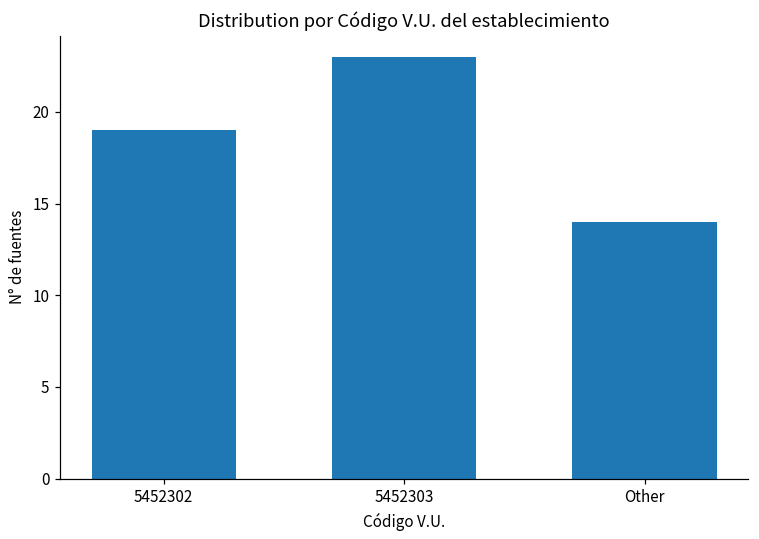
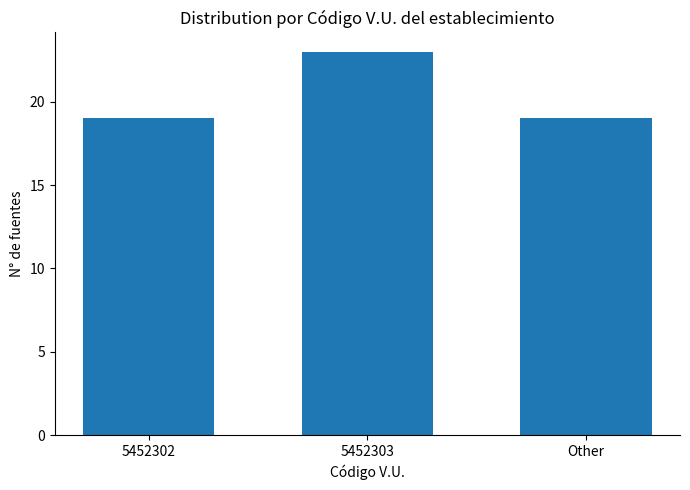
Other: 14 -> 19
